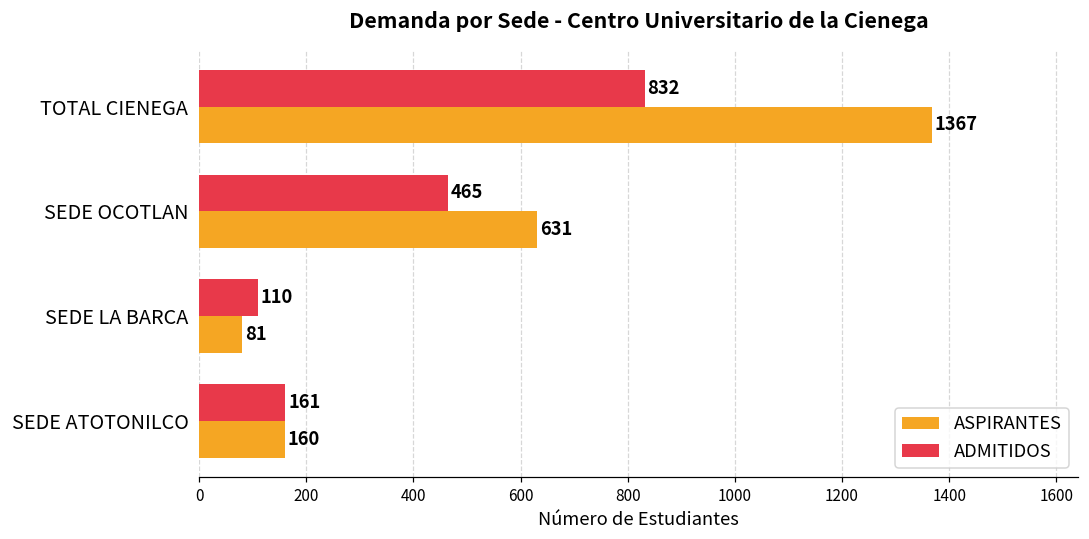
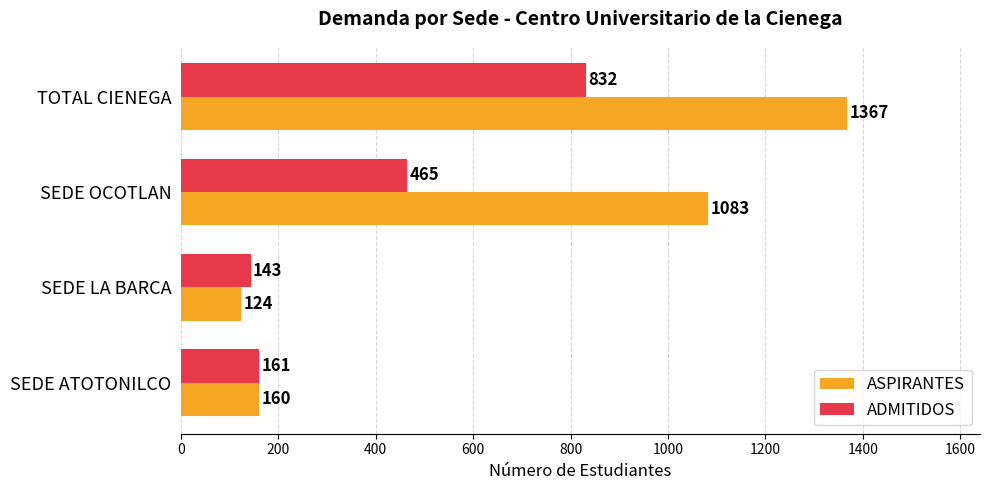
ASPIRANTES, SEDE OCOTLAN: 631 -> 1083
ADMITIDOS, SEDE LA BARCA: 110 -> 143
ASPIRANTES, SEDE LA BARCA: 81 -> 124
